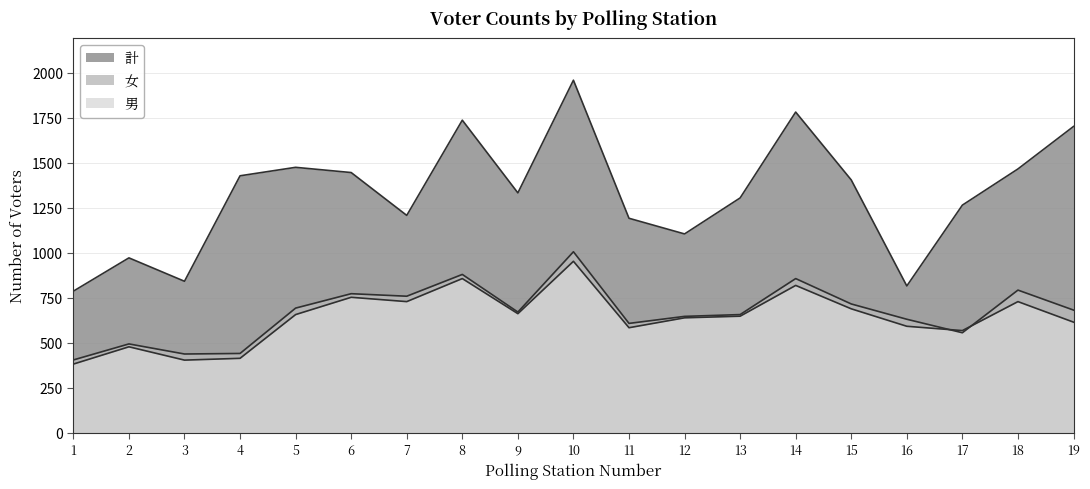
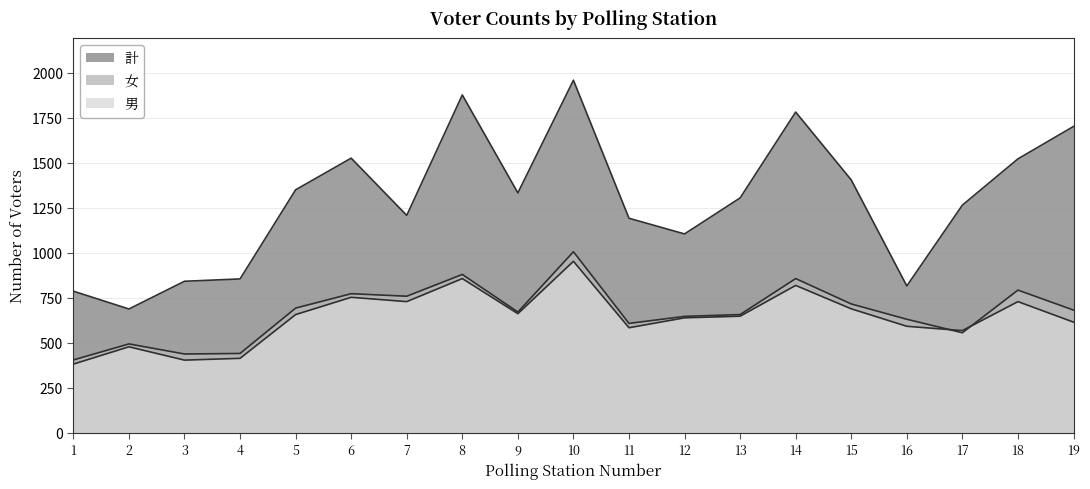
計, 2: 970 -> 690
計, 4: 1430 -> 860
計, 5: 1480 -> 1350
計, 6: 1450 -> 1530
計, 8: 1740 -> 1880
計, 18: 1470 -> 1520
